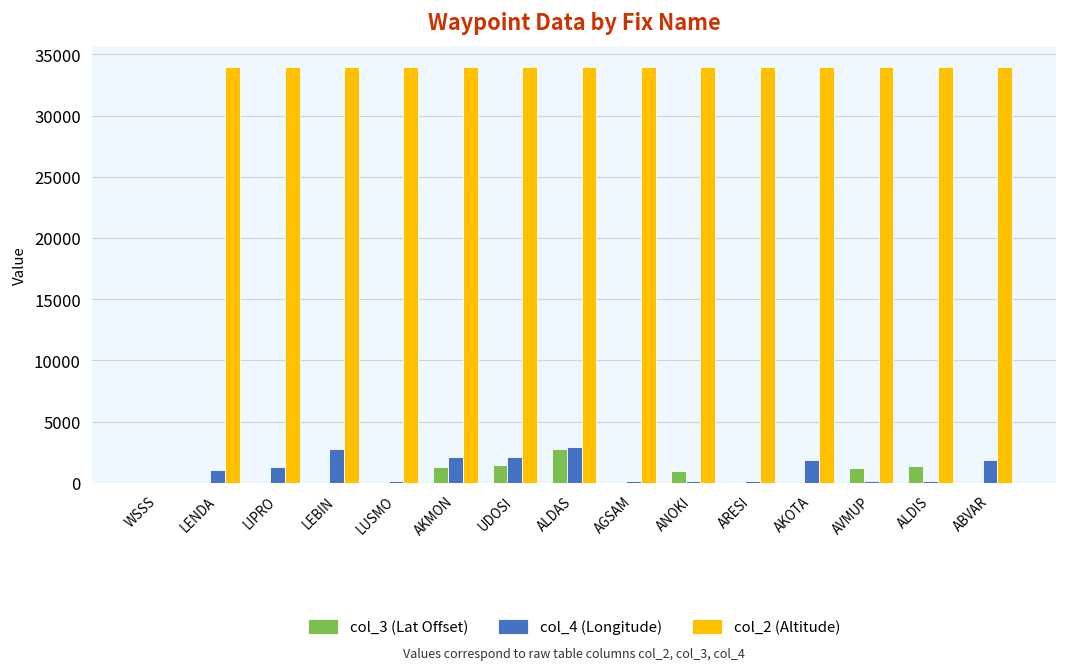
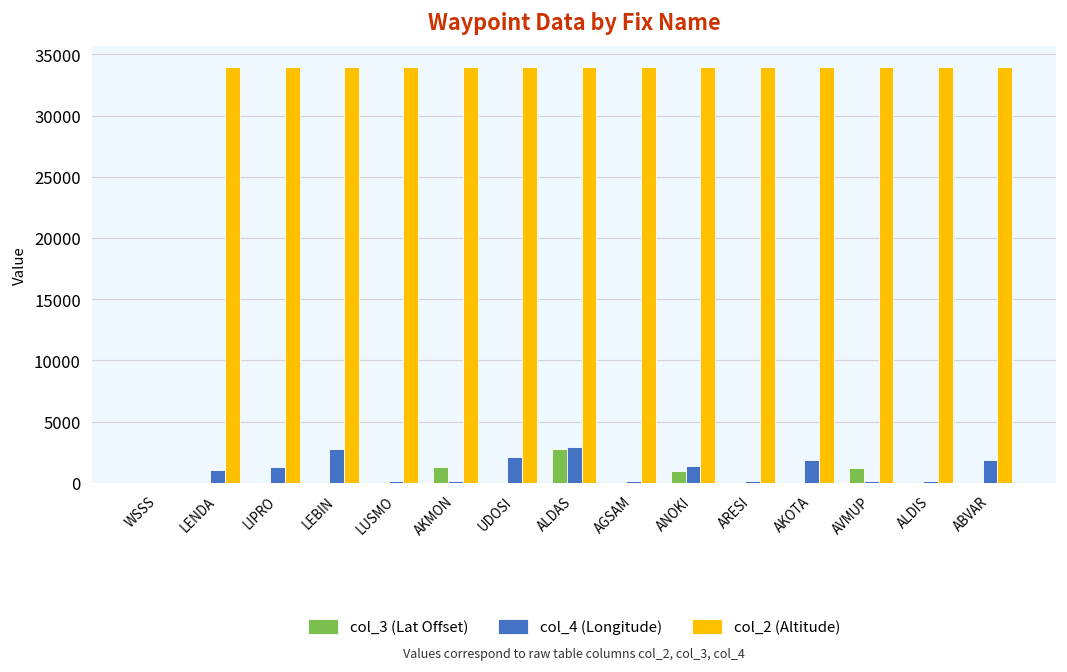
col_4 (Longitude), AKMON: 2100 -> 100
col_3 (Lat Offset), UDOSI: 1400 -> 0
col_4 (Longitude), ANOKI: 100 -> 1400
col_3 (Lat Offset), ALDIS: 1400 -> 0
